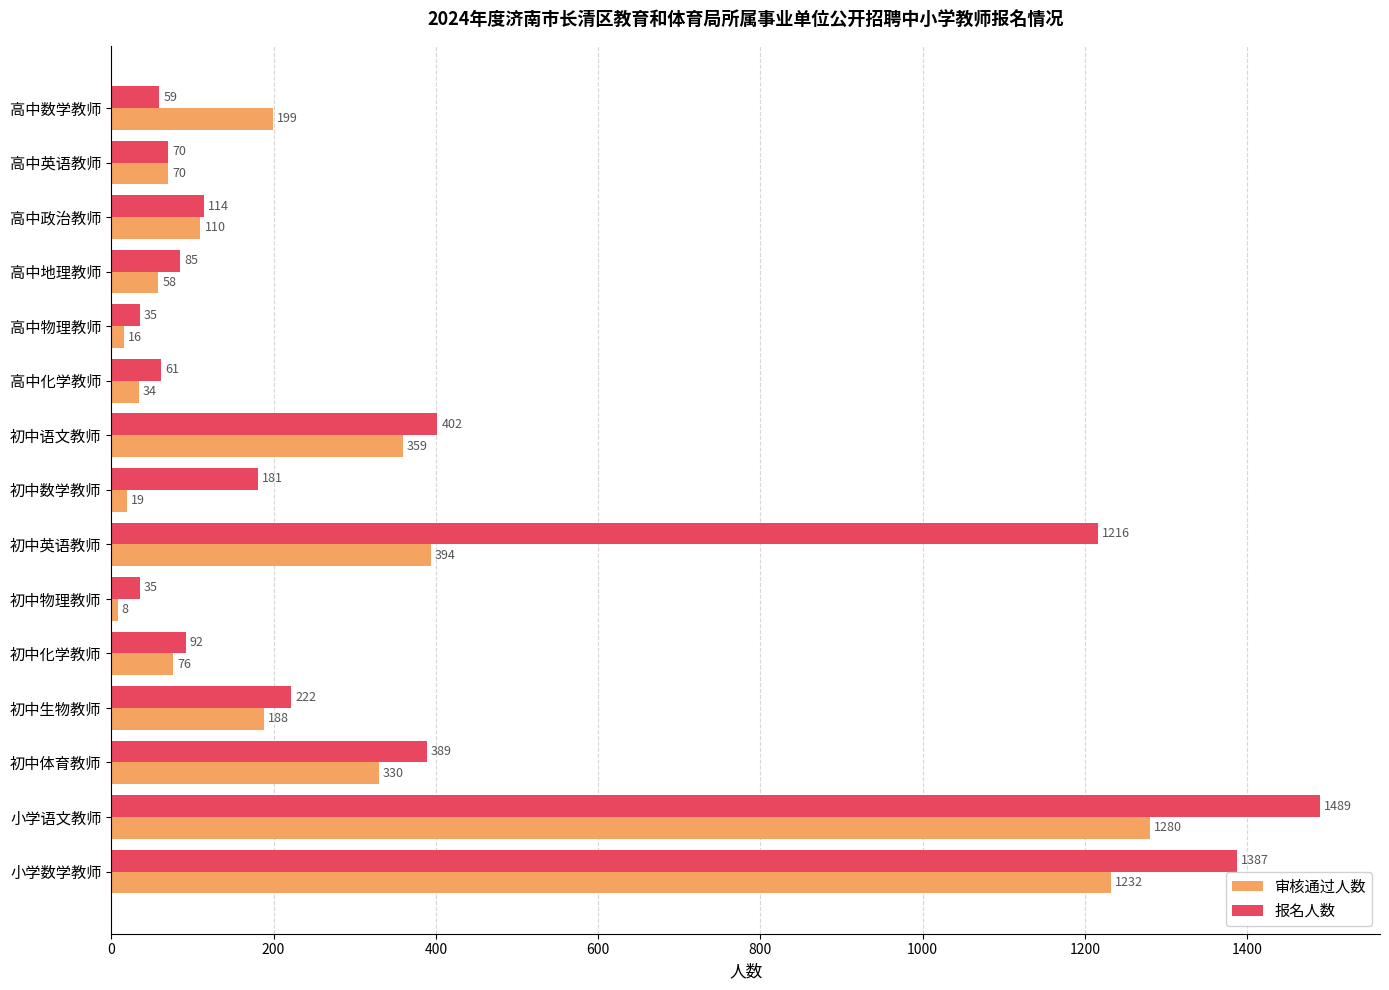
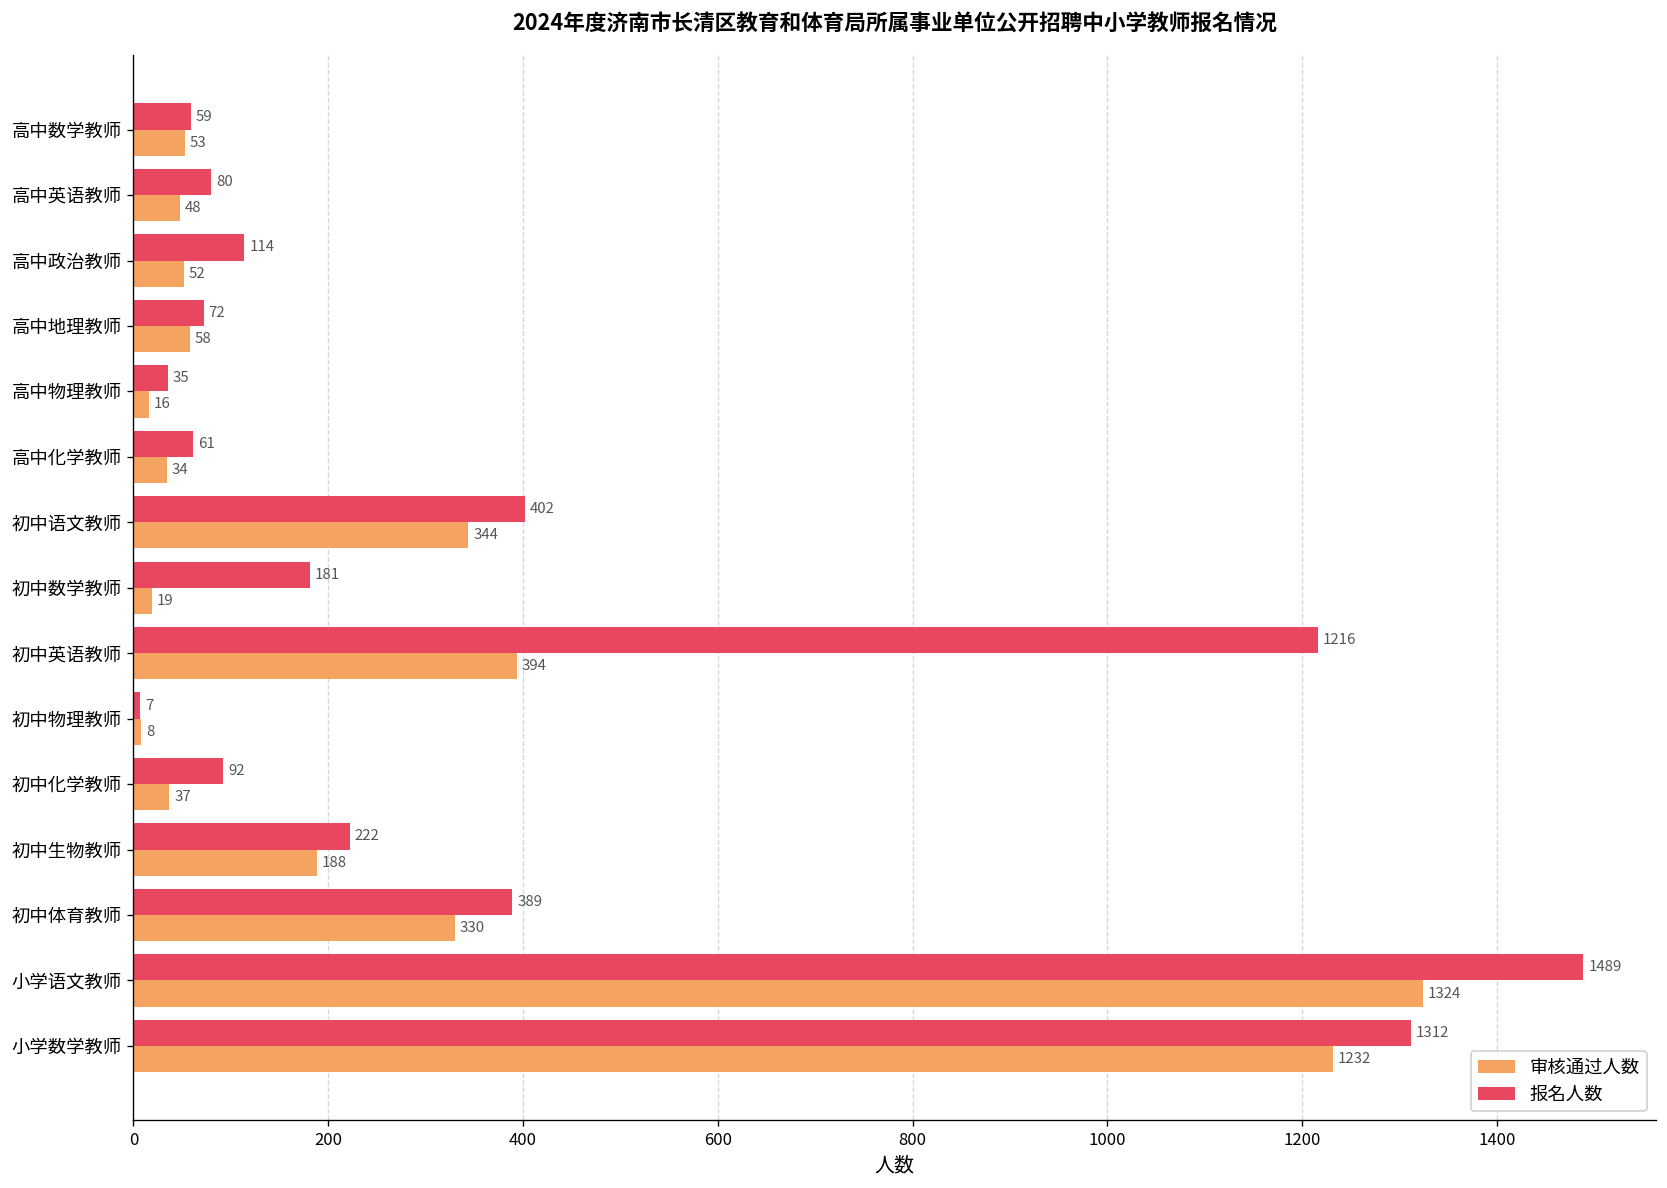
审核通过人数, 高中数学教师: 199 -> 53
报名人数, 高中英语教师: 70 -> 80
审核通过人数, 高中英语教师: 70 -> 48
审核通过人数, 高中政治教师: 110 -> 52
报名人数, 高中地理教师: 85 -> 72
审核通过人数, 初中语文教师: 359 -> 344
报名人数, 初中物理教师: 35 -> 7
审核通过人数, 初中化学教师: 76 -> 37
审核通过人数, 小学语文教师: 1280 -> 1324
报名人数, 小学数学教师: 1387 -> 1312
